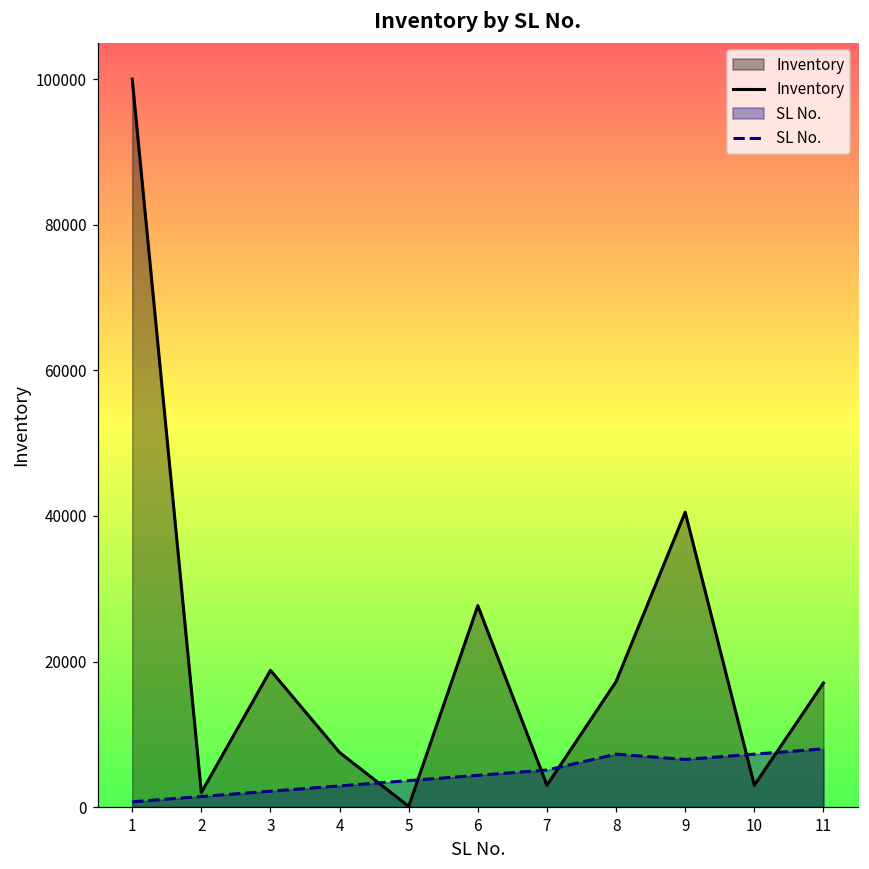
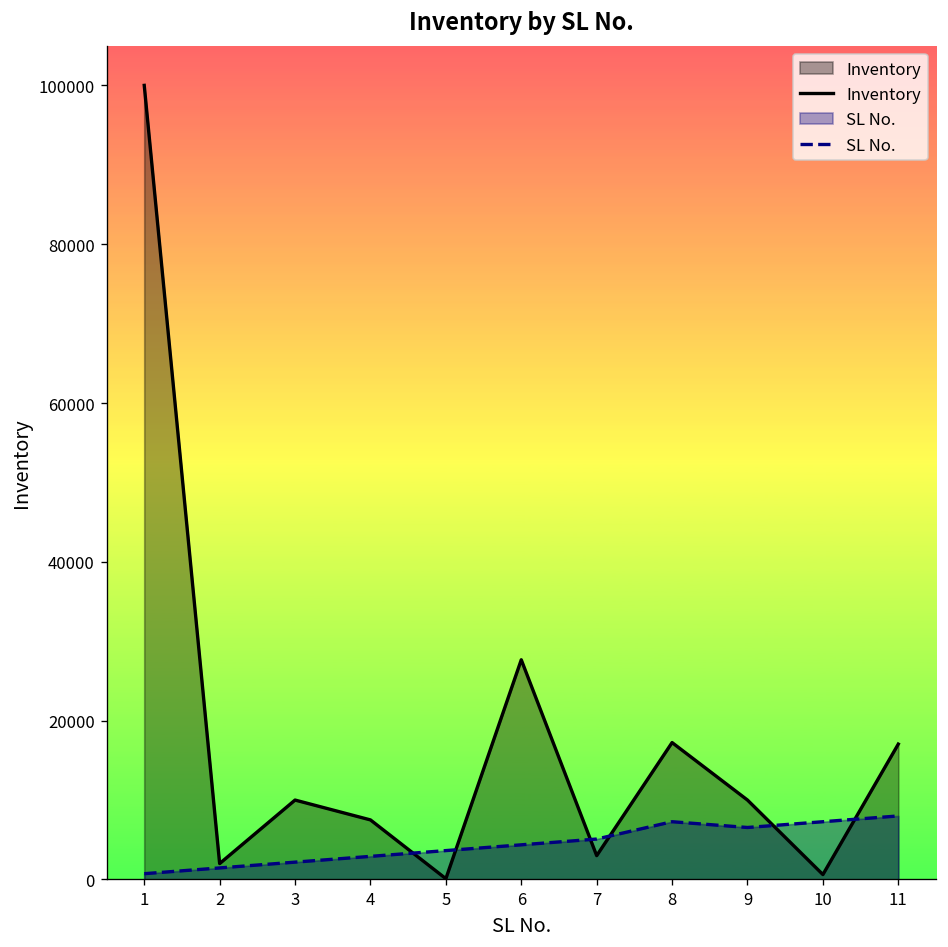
Inventory, 3: 19000 -> 10000
Inventory, 9: 41000 -> 10000
Inventory, 10: 3000 -> 1000
